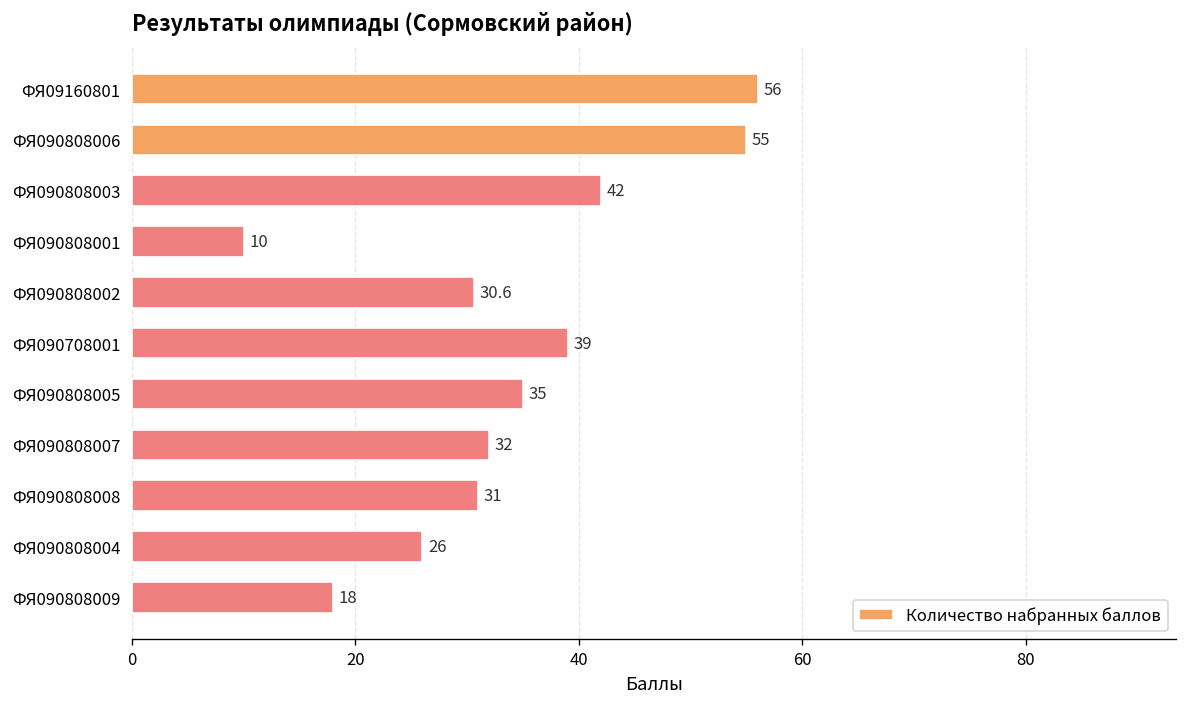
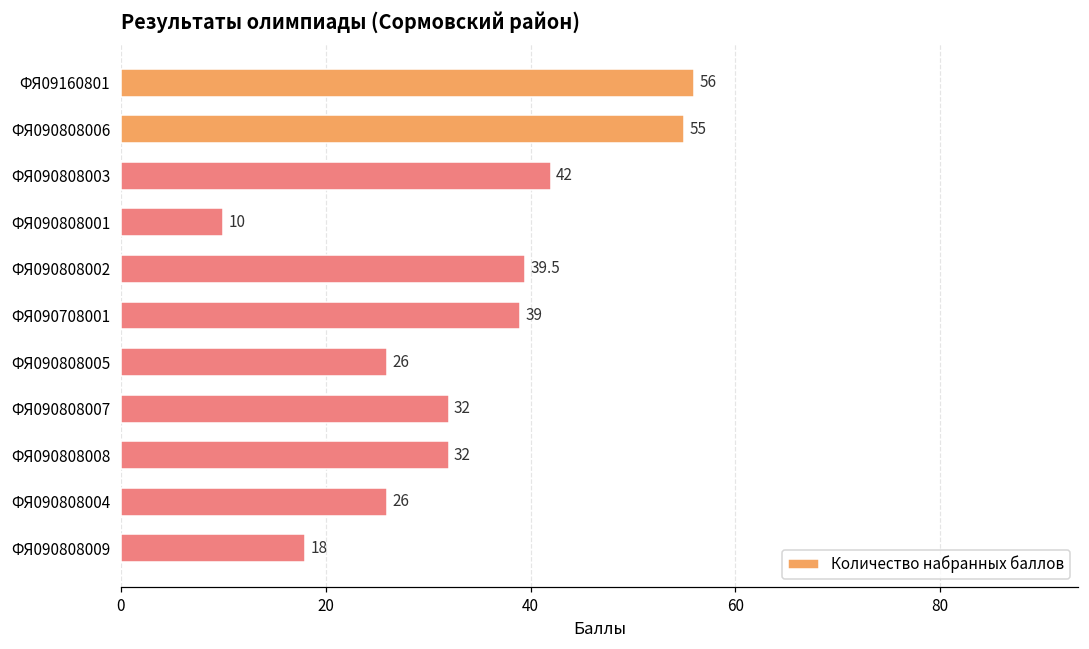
ФЯ090808002: 30.6 -> 39.5
ФЯ090808005: 35 -> 26
ФЯ090808008: 31 -> 32
